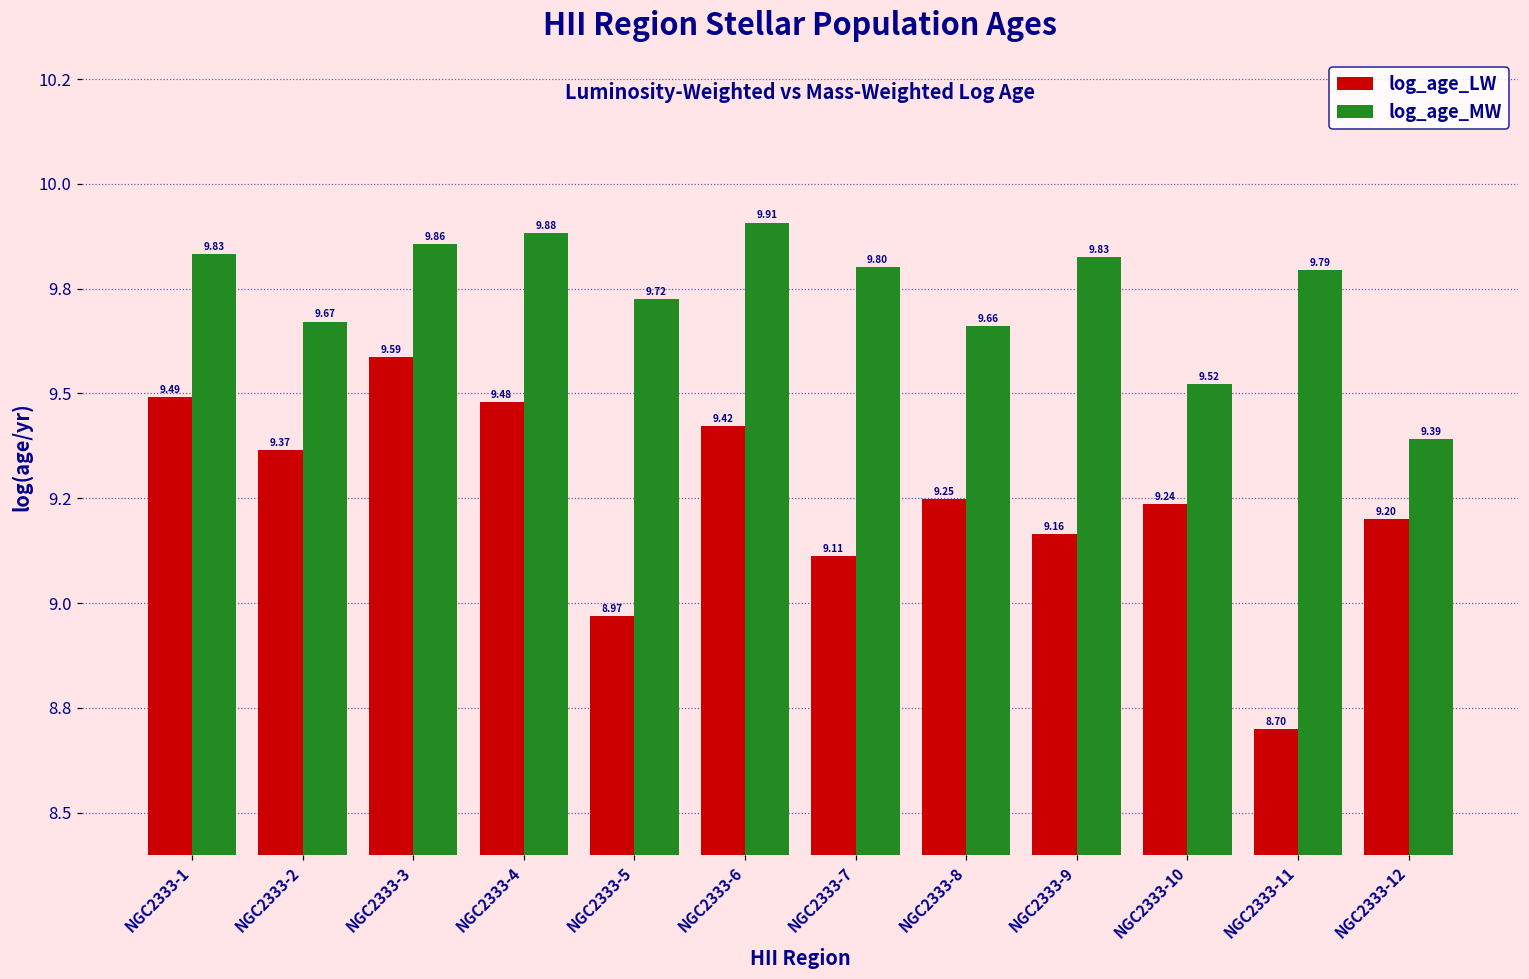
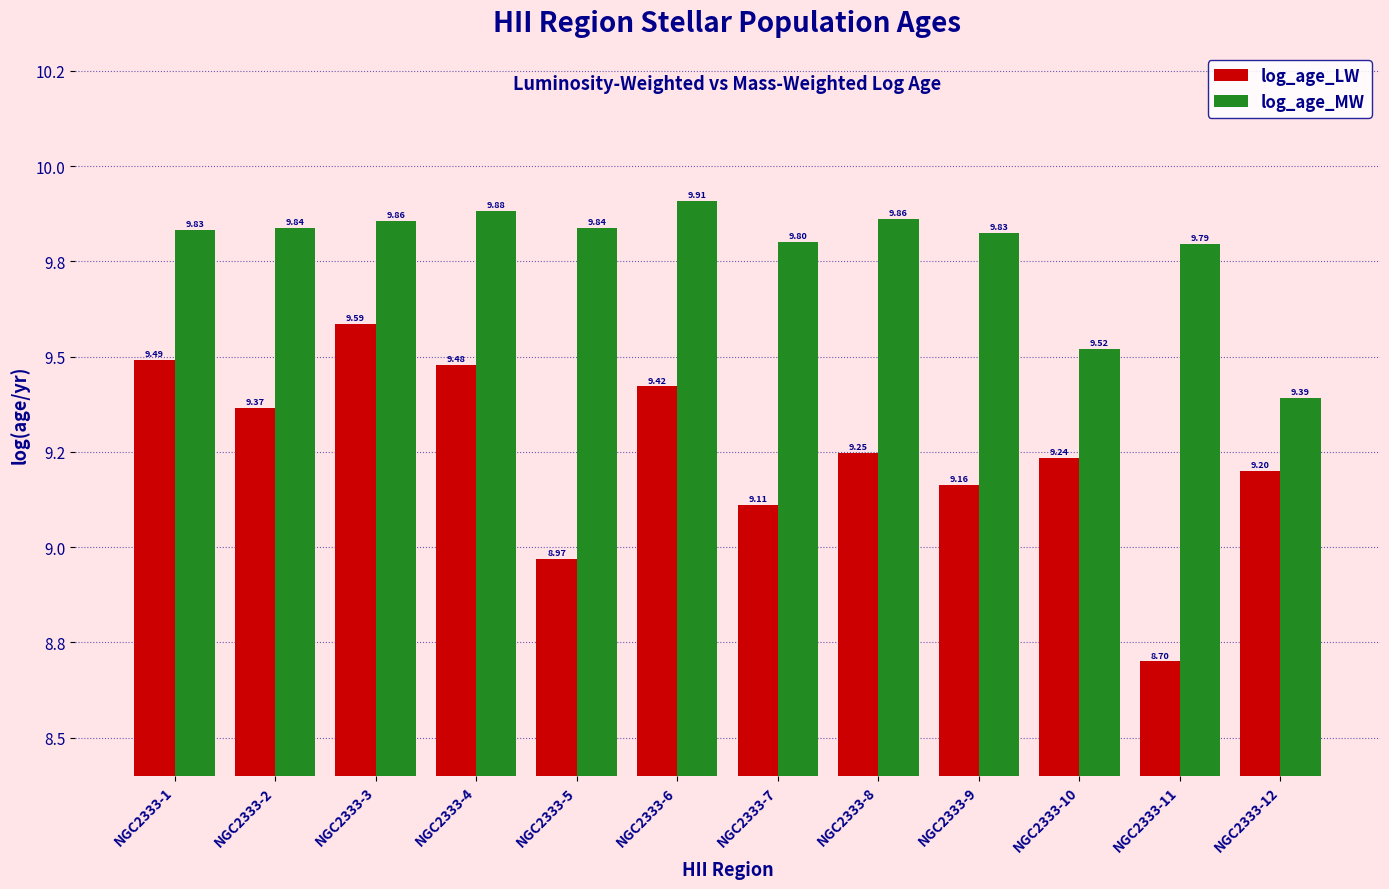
log_age_MW, NGC2333-2: 9.67 -> 9.84
log_age_MW, NGC2333-5: 9.72 -> 9.84
log_age_MW, NGC2333-8: 9.66 -> 9.86
